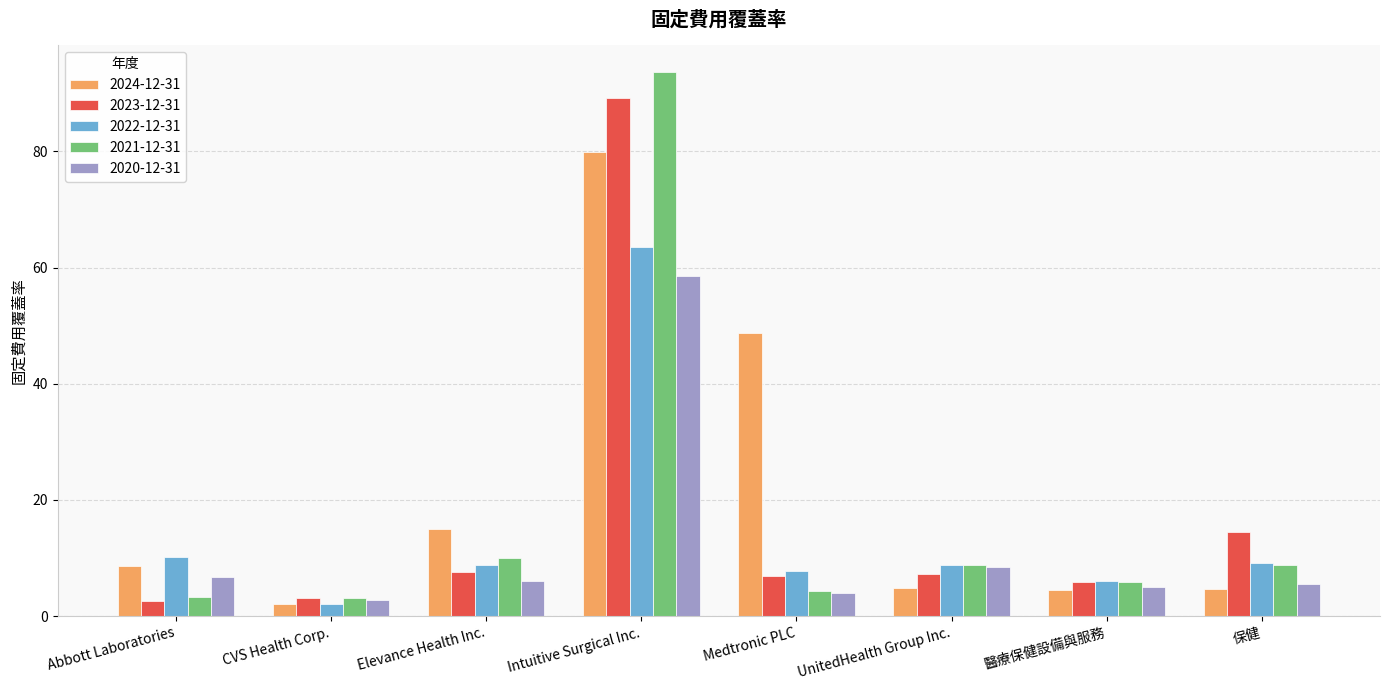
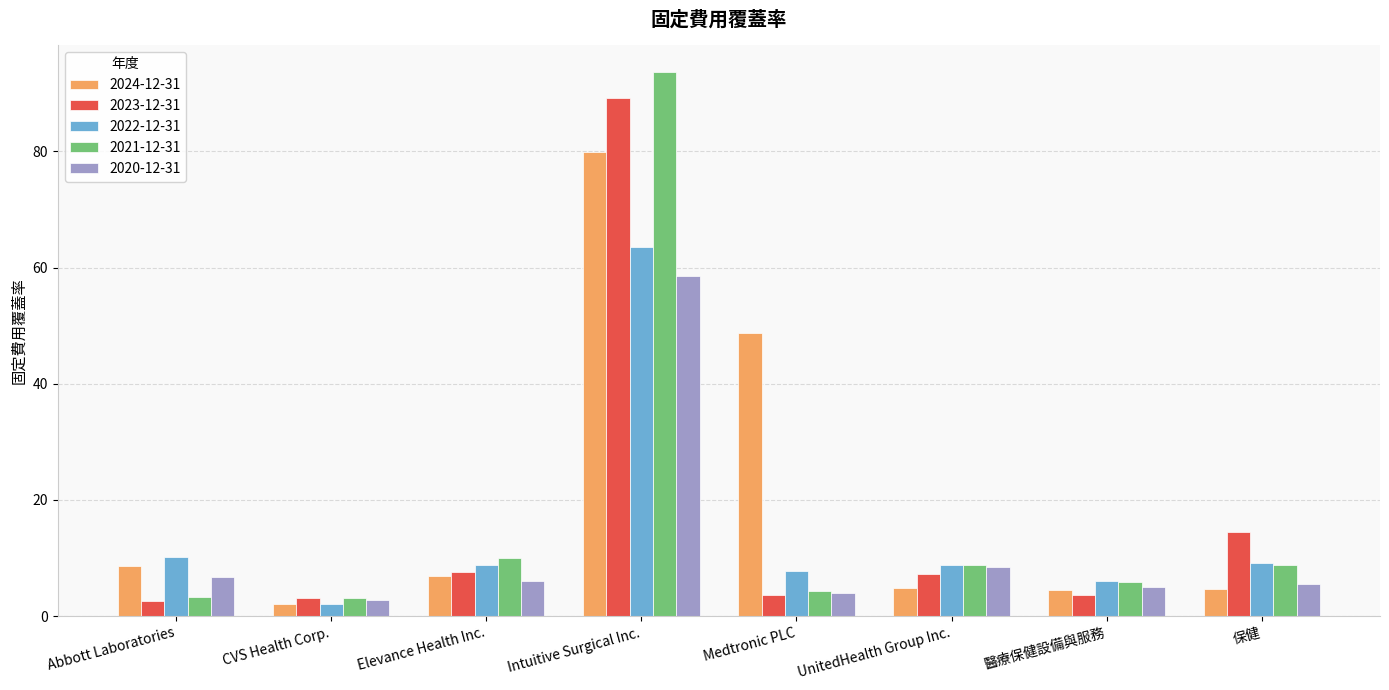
2024-12-31, Elevance Health Inc.: 15 -> 7
2023-12-31, Medtronic PLC: 7 -> 4
2023-12-31, 醫療保健設備與服務: 6 -> 4
